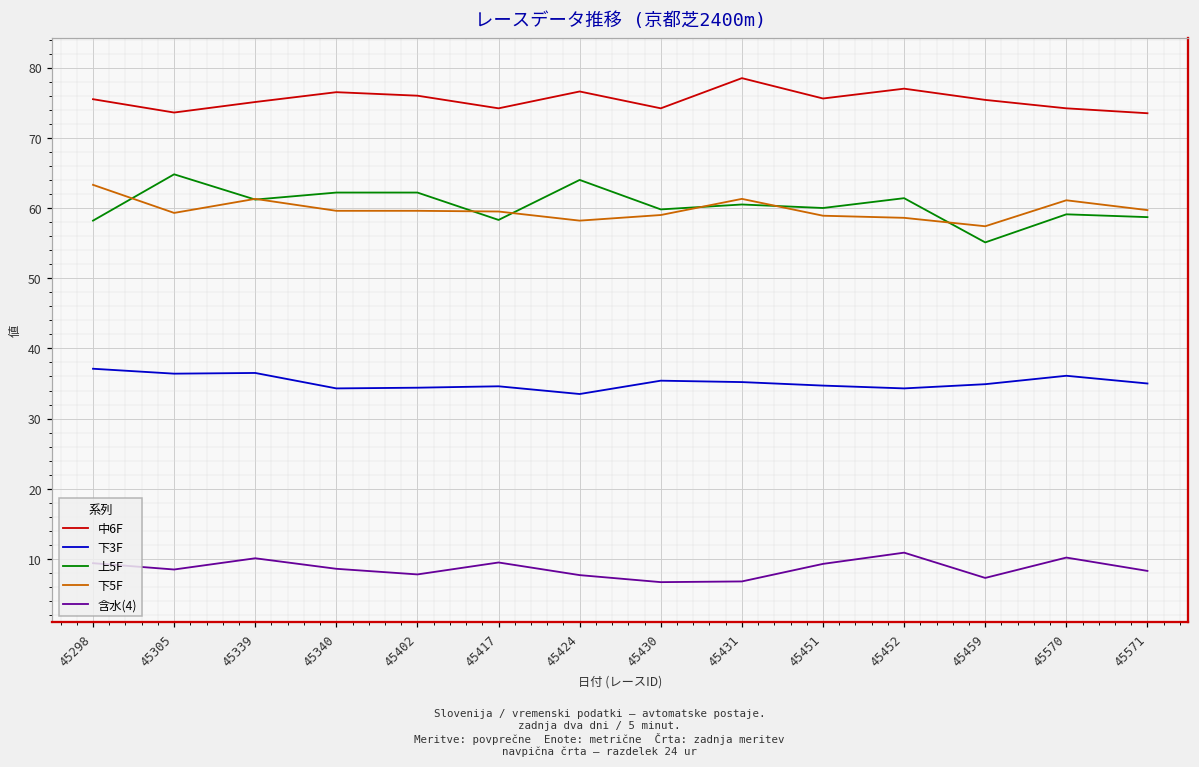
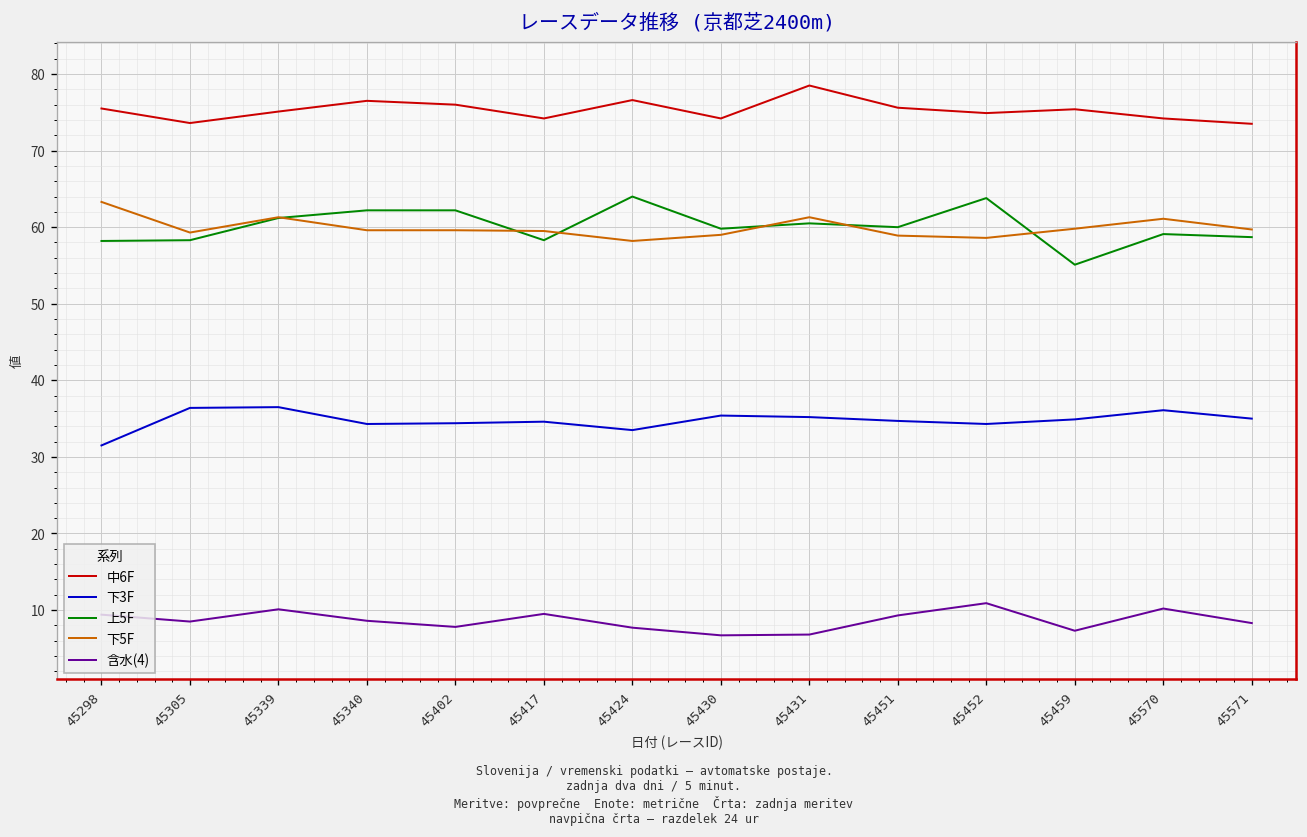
下3F, 45298: 37 -> 32
上5F, 45305: 65 -> 58
中6F, 45452: 77 -> 75
上5F, 45452: 61 -> 64
下5F, 45459: 57 -> 60
